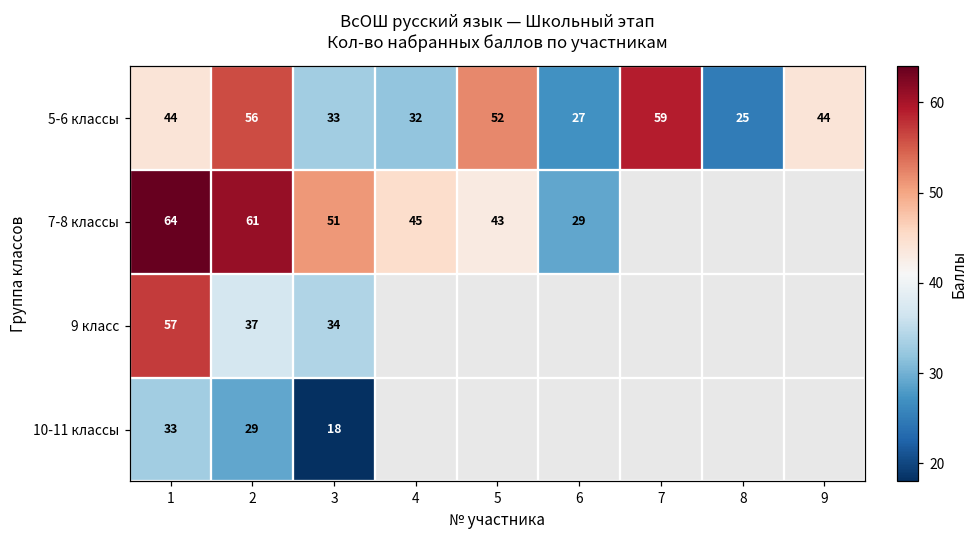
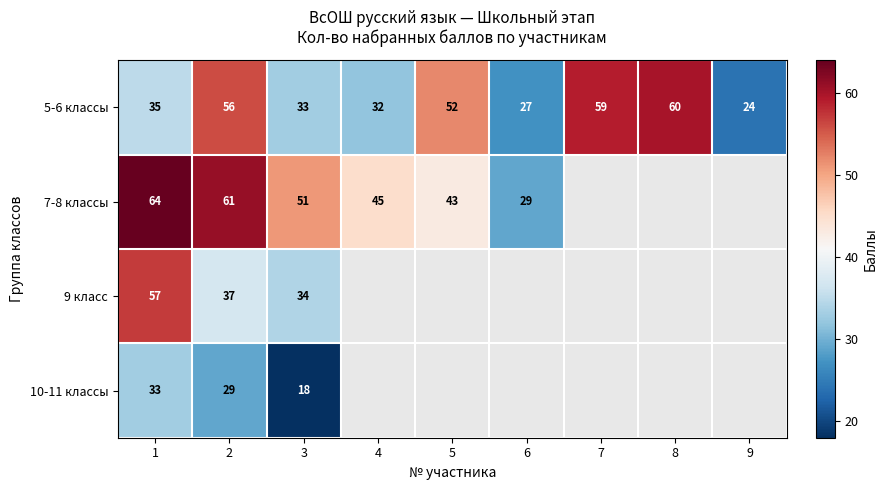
5-6 классы, 1: 44 -> 35
5-6 классы, 8: 25 -> 60
5-6 классы, 9: 44 -> 24
